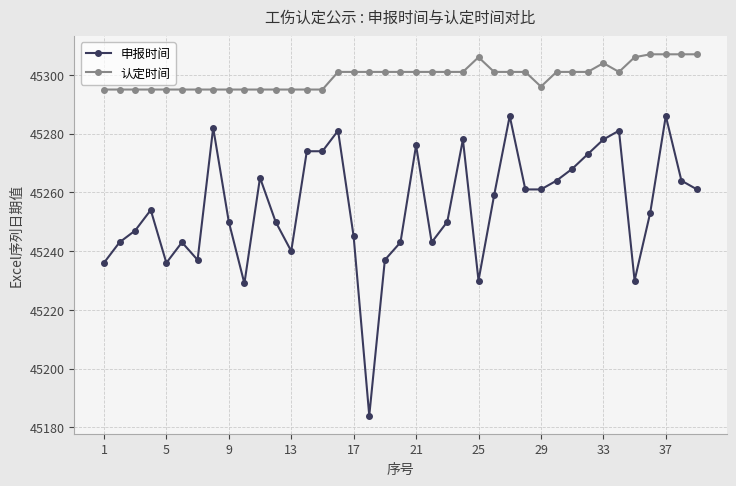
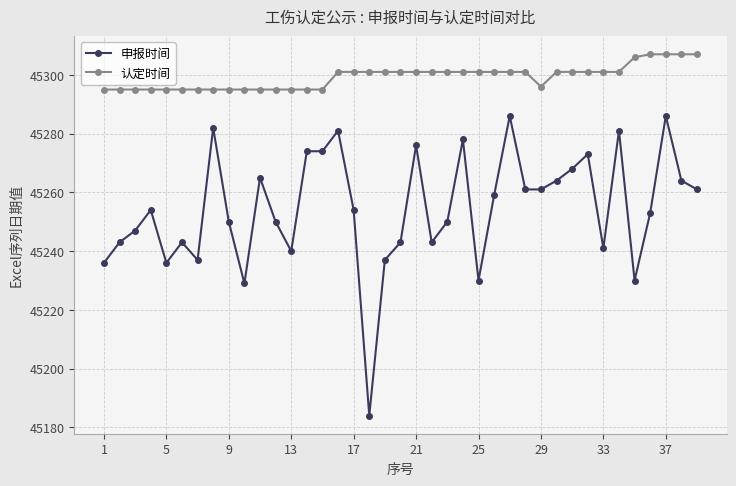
申报时间, 17: 45245 -> 45254
认定时间, 25: 45306 -> 45301
申报时间, 33: 45278 -> 45241
认定时间, 33: 45304 -> 45301
